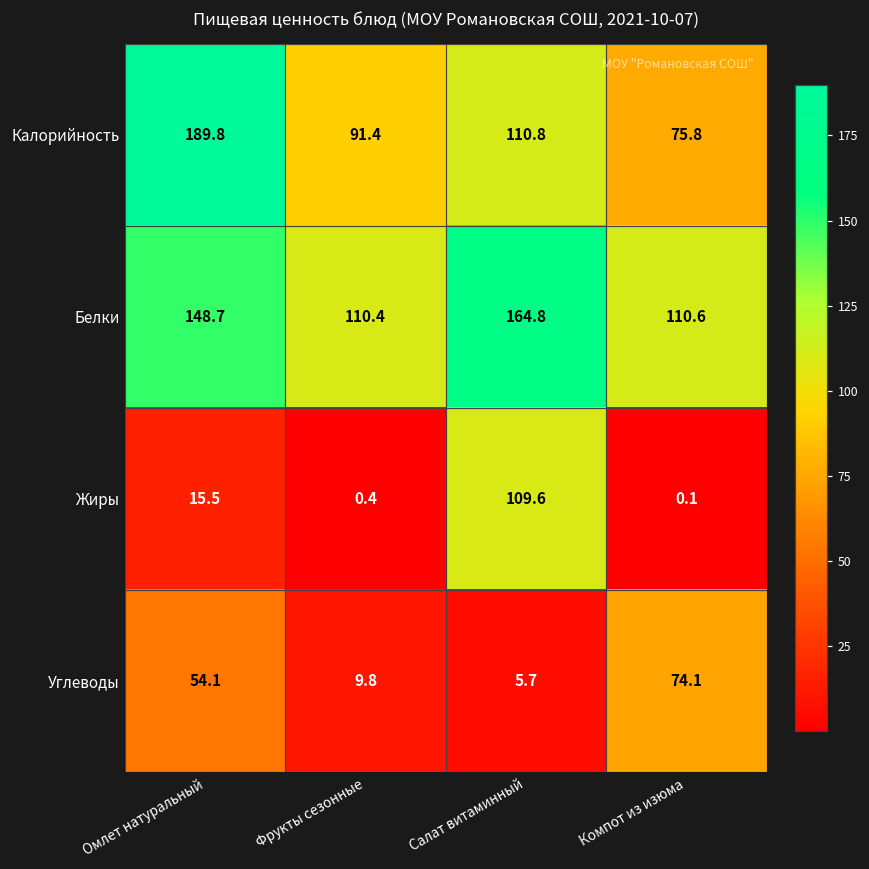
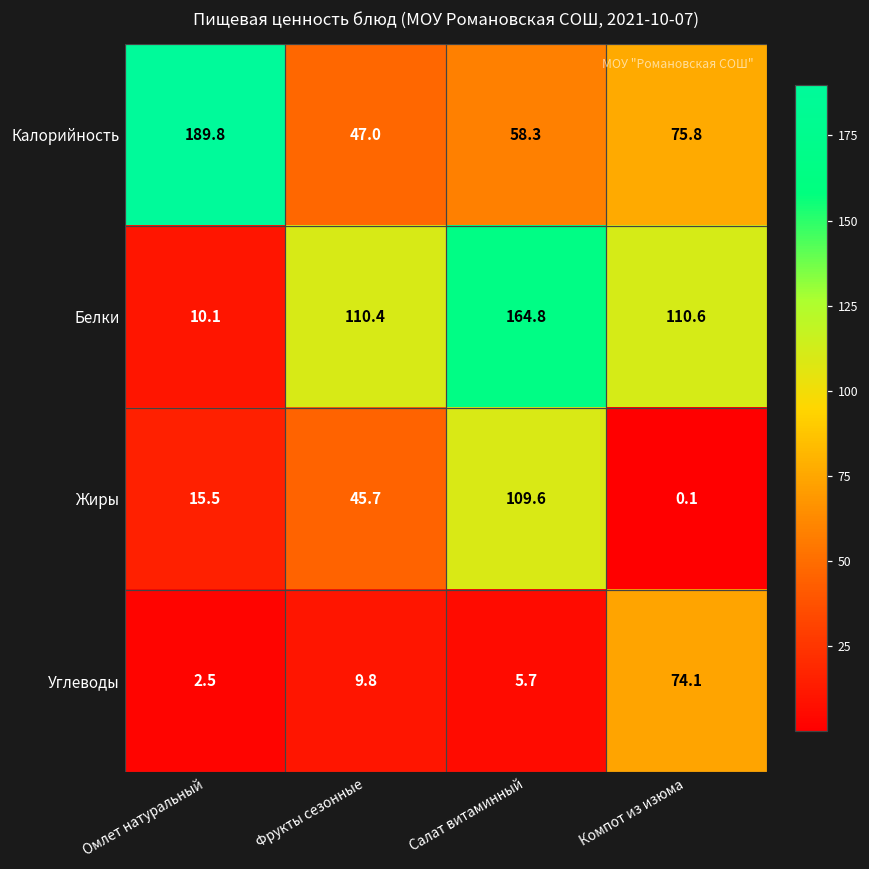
Калорийность, Фрукты сезонные: 91.4 -> 47.0
Калорийность, Салат витаминный: 110.8 -> 58.3
Белки, Омлет натуральный: 148.7 -> 10.1
Жиры, Фрукты сезонные: 0.4 -> 45.7
Углеводы, Омлет натуральный: 54.1 -> 2.5
